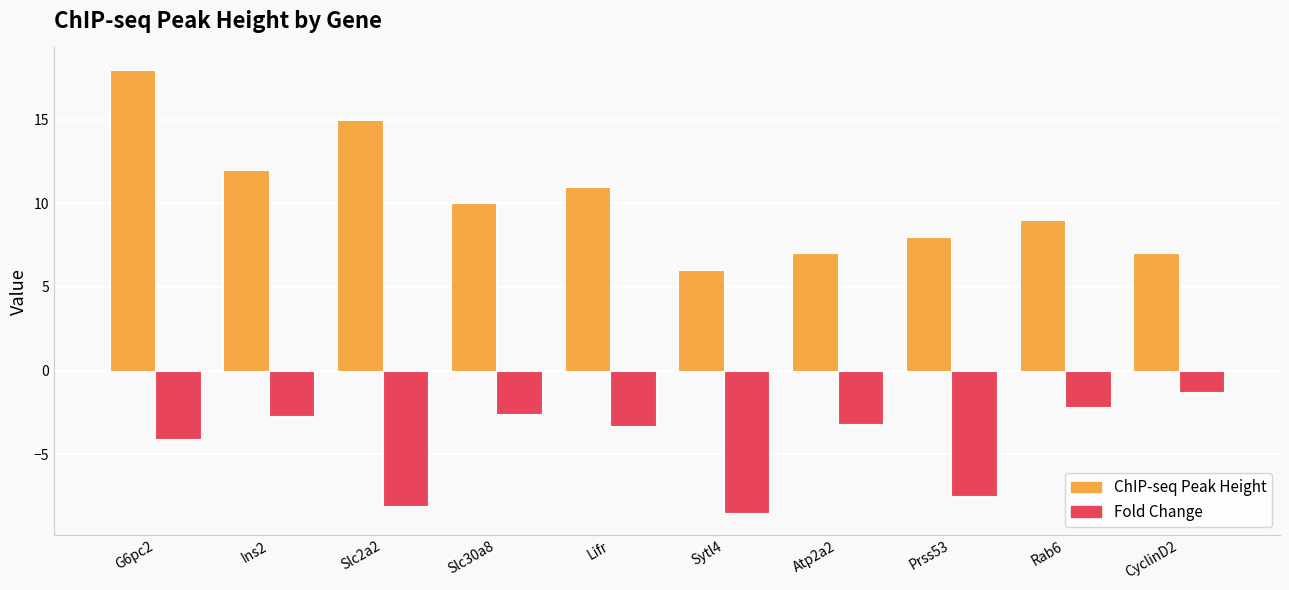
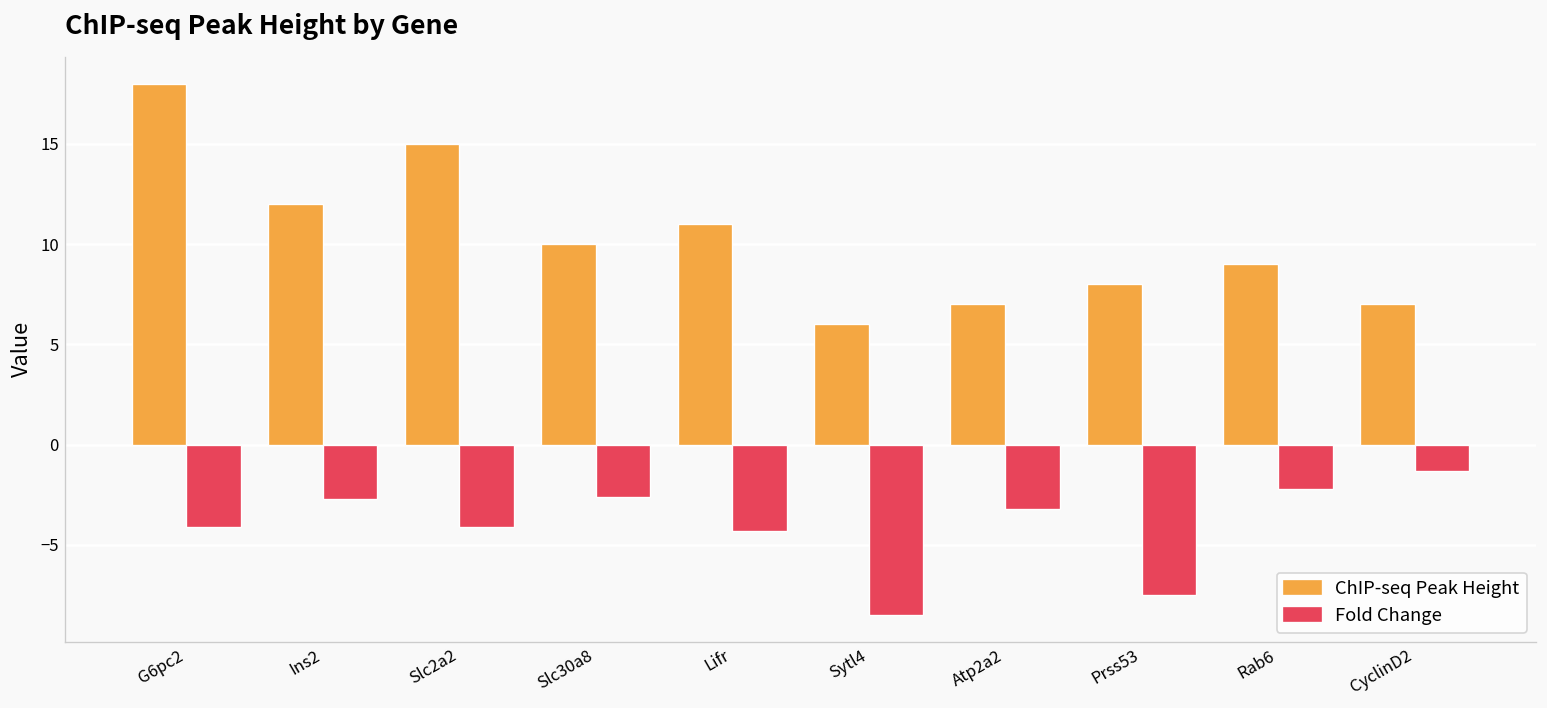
Fold Change, Slc2a2: -8.1 -> -4.1
Fold Change, Lifr: -3.3 -> -4.3
